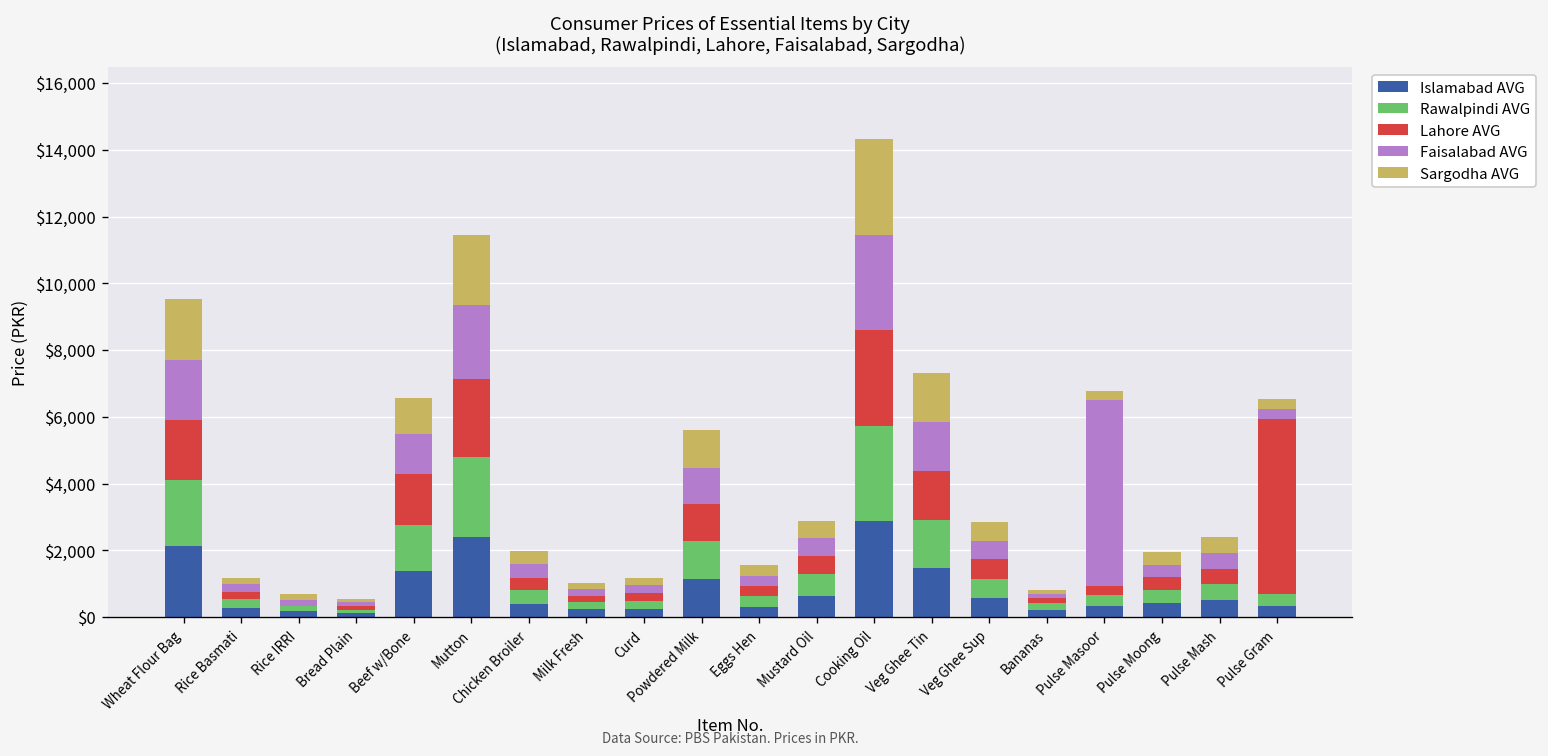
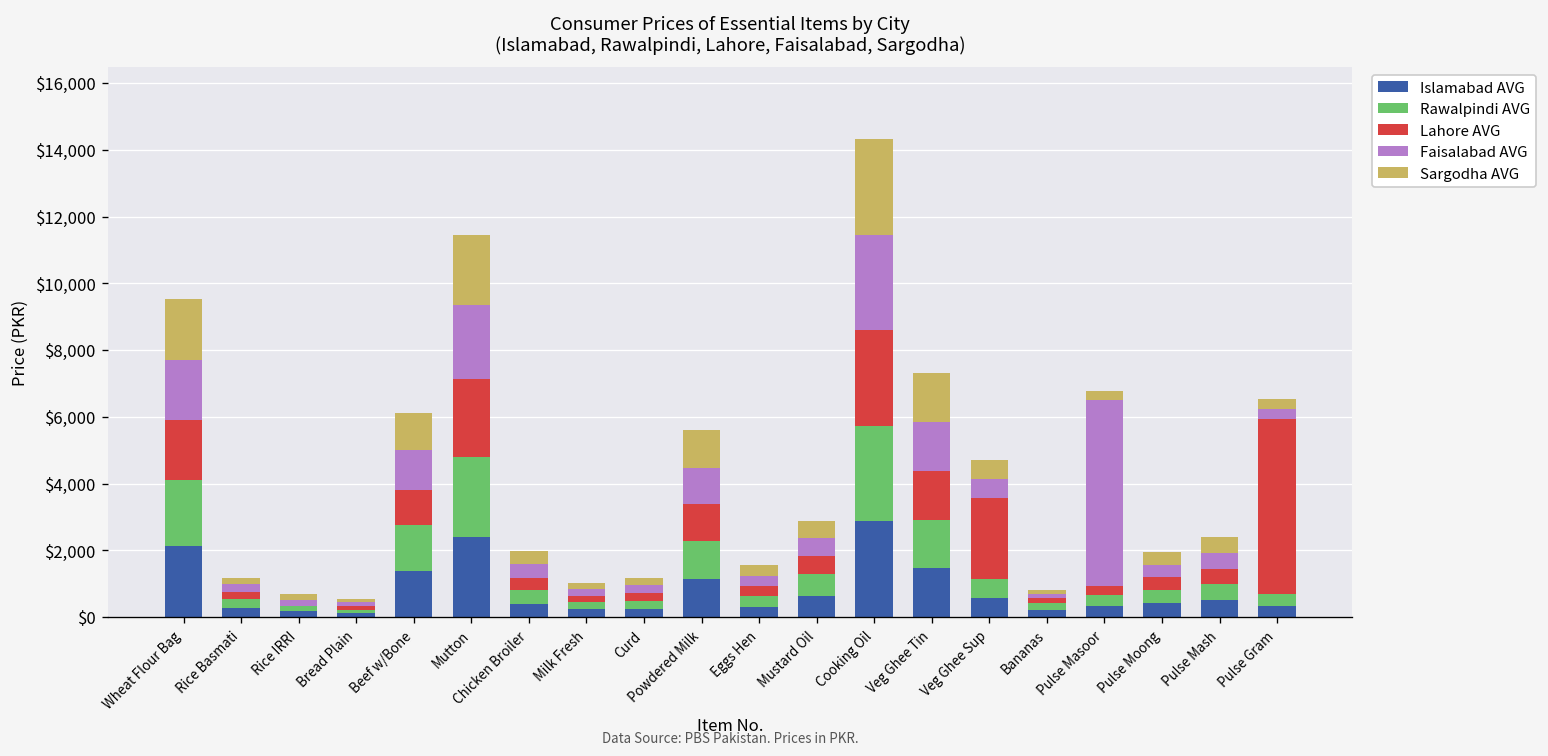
Lahore AVG, Beef w/Bone: $1,500 -> $1,100
Lahore AVG, Veg Ghee Sup: $600 -> $2,400
